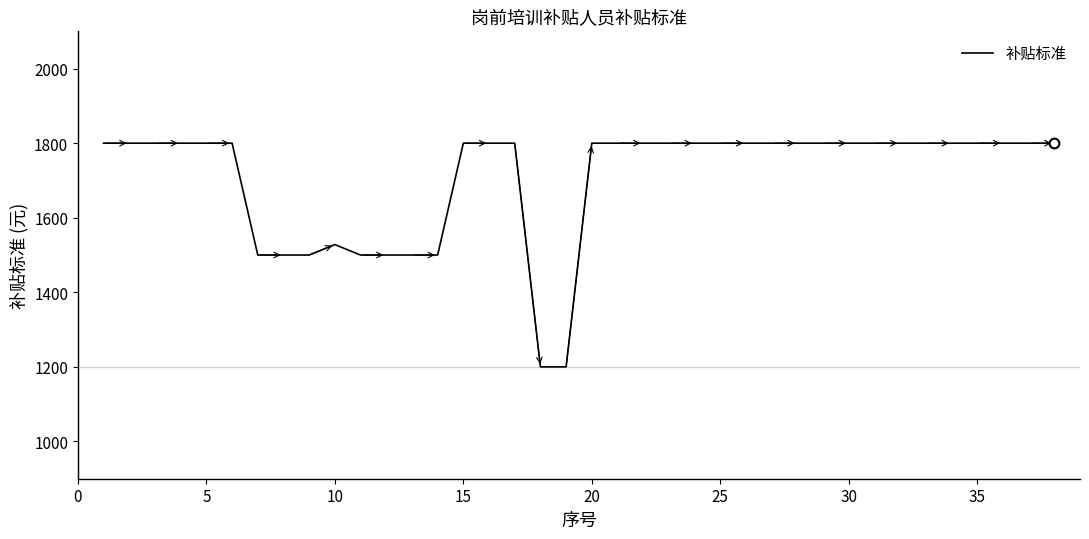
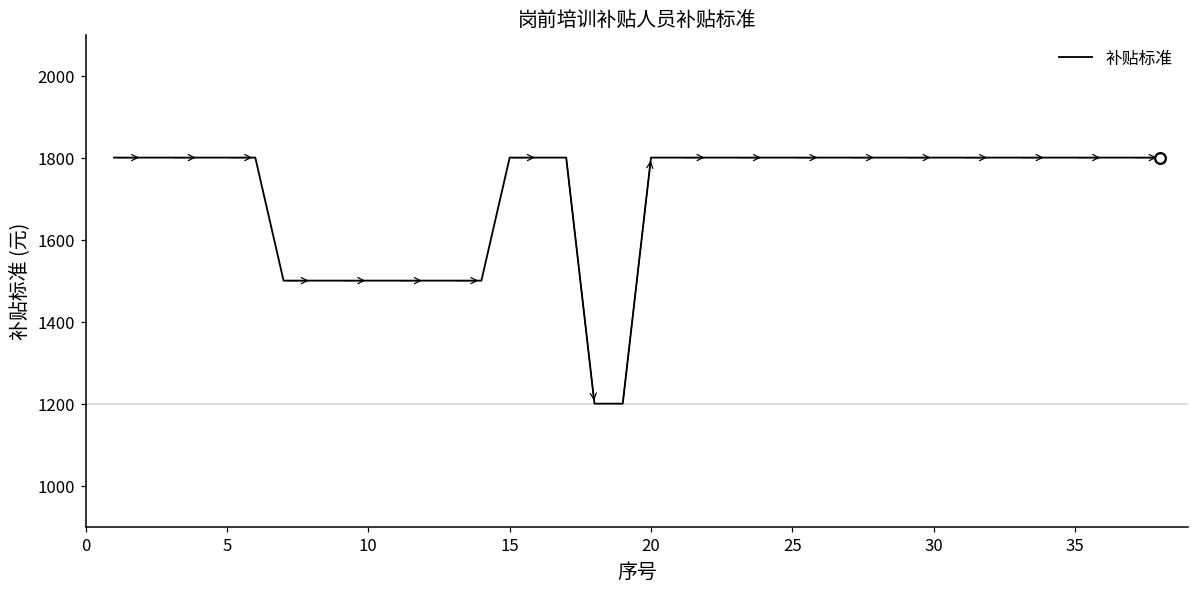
补贴标准, 10: 1530 -> 1500
